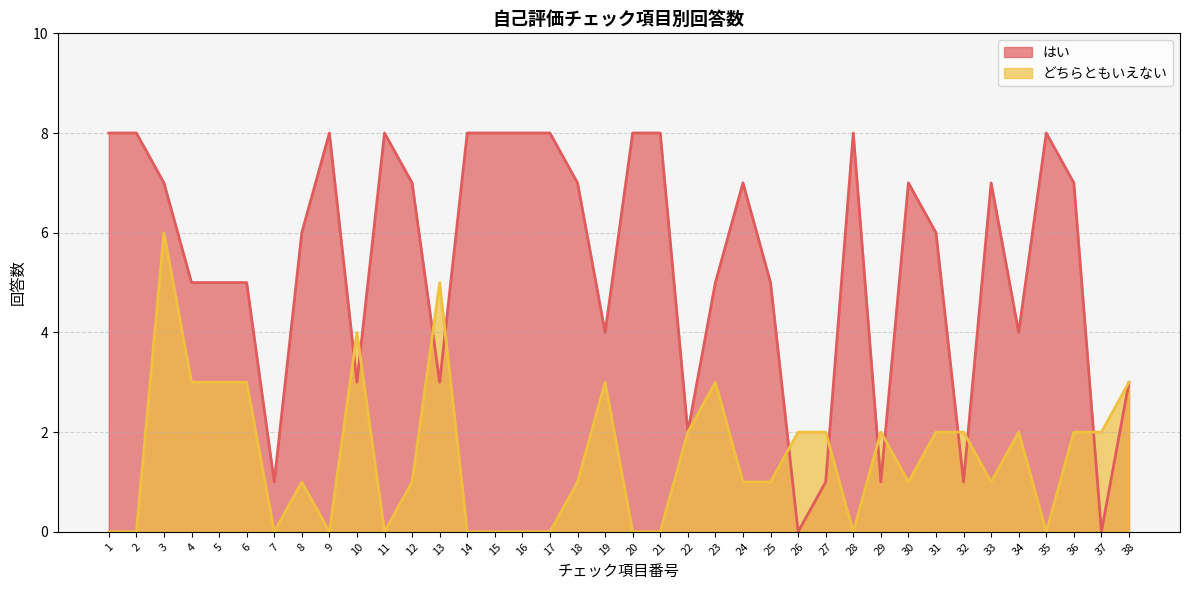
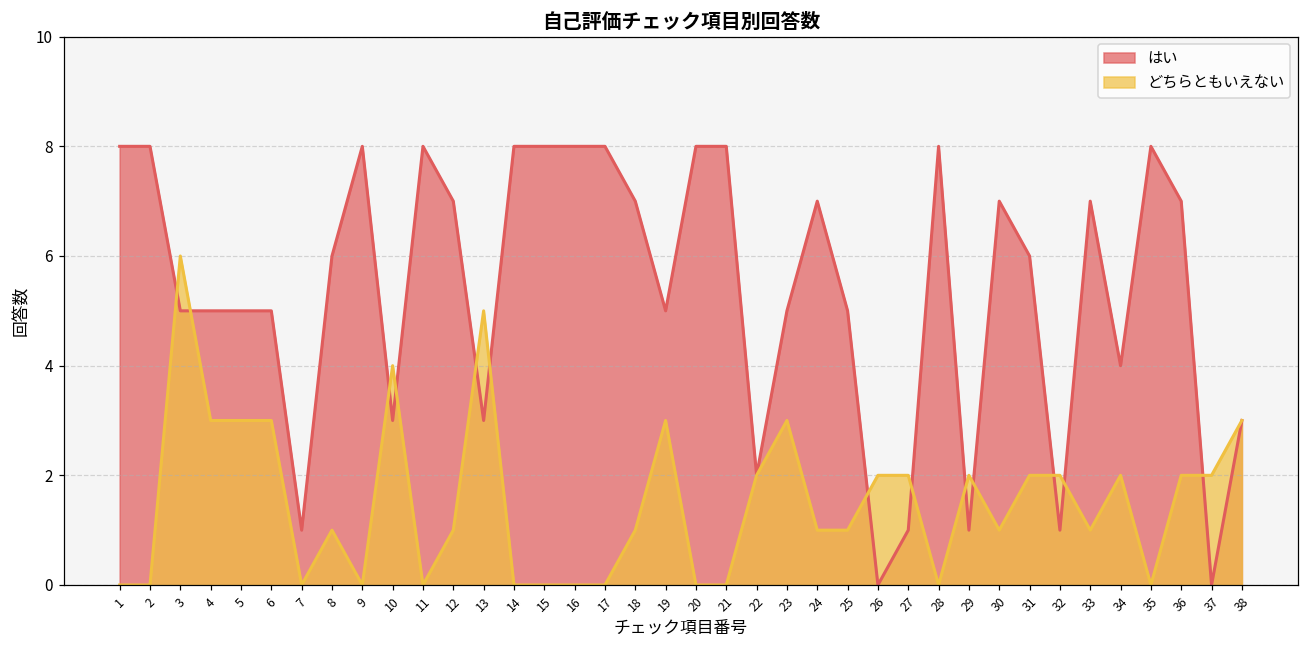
はい, 3: 7 -> 5
はい, 19: 4 -> 5
